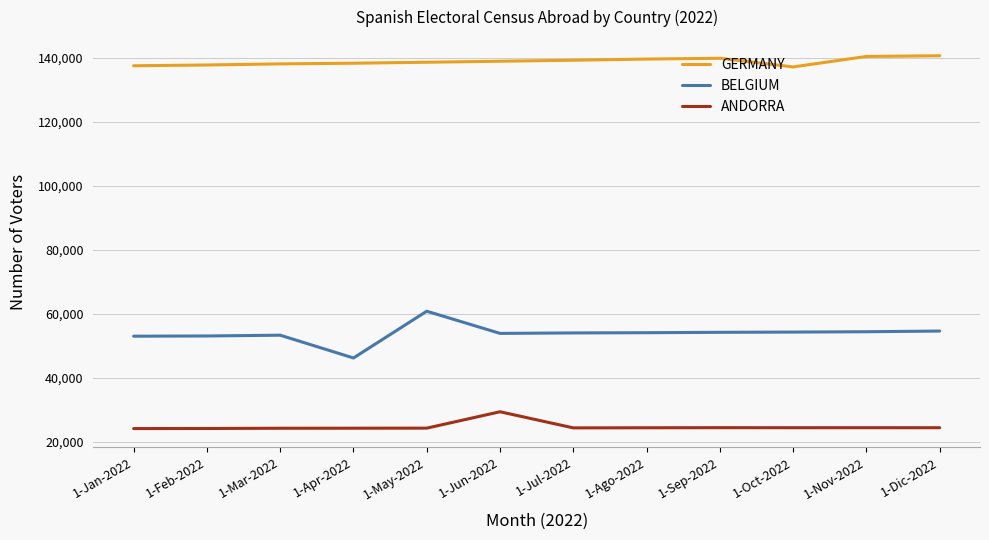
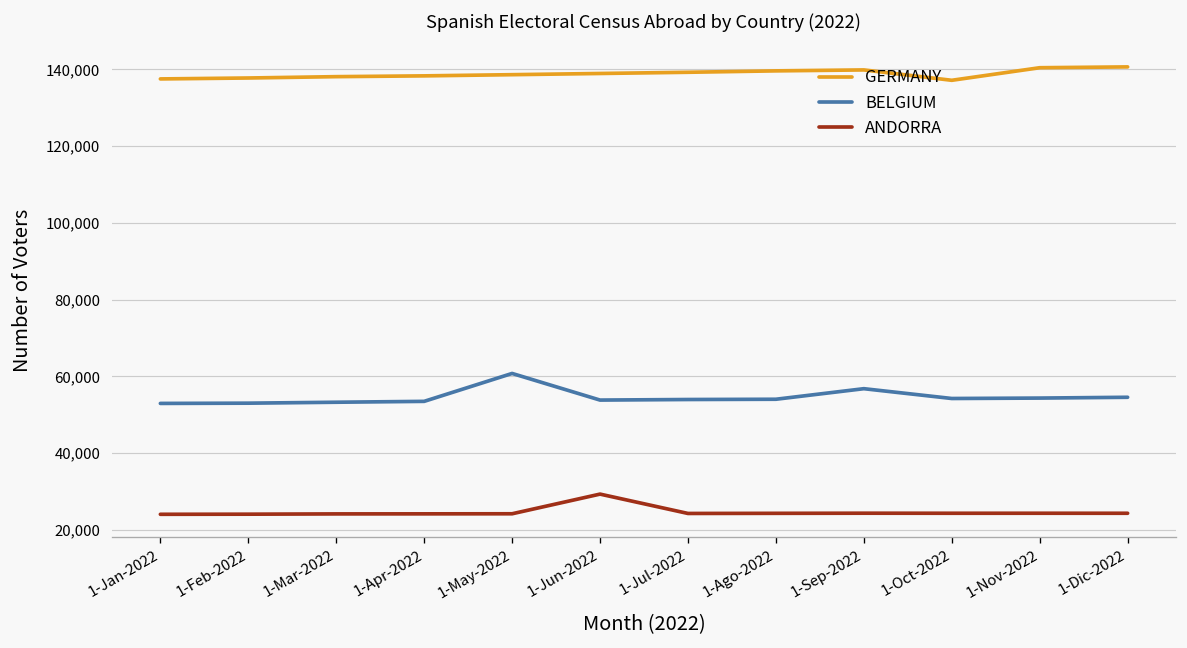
BELGIUM, 1-Apr-2022: 46,000 -> 53,000
BELGIUM, 1-Sep-2022: 54,000 -> 57,000
